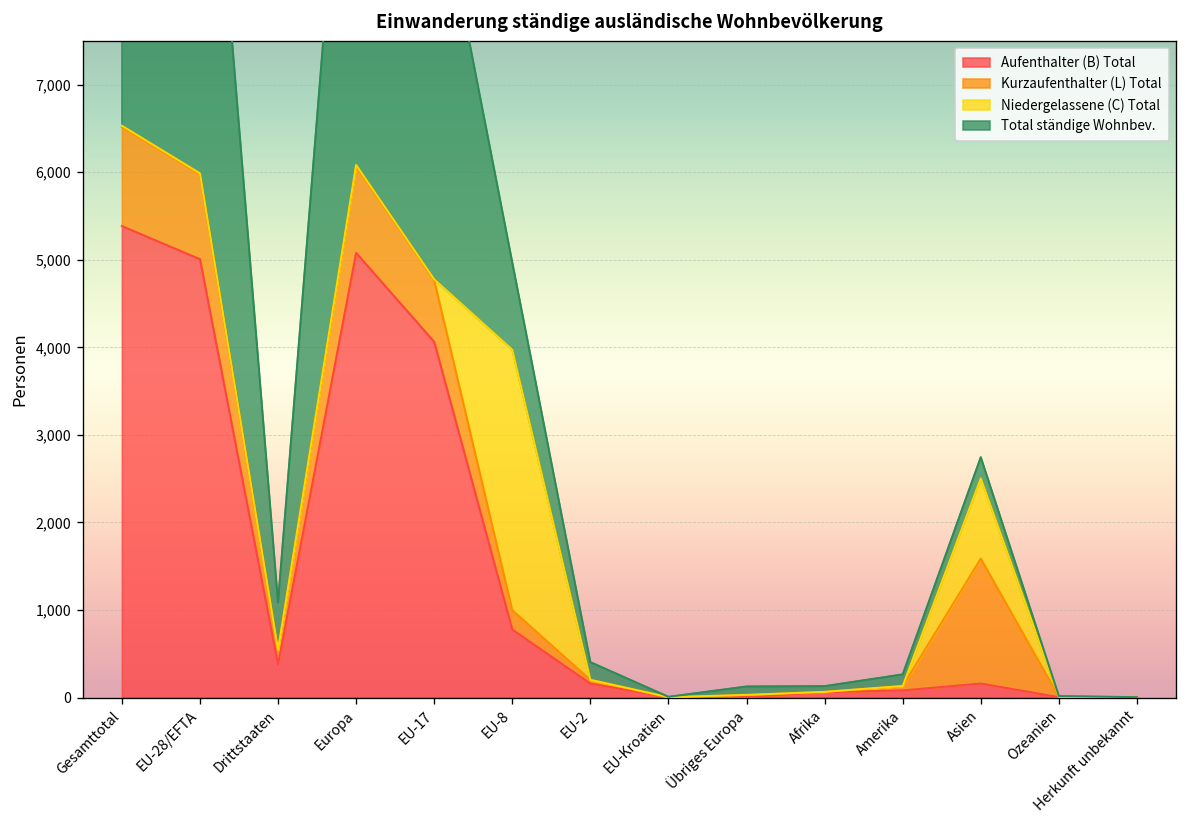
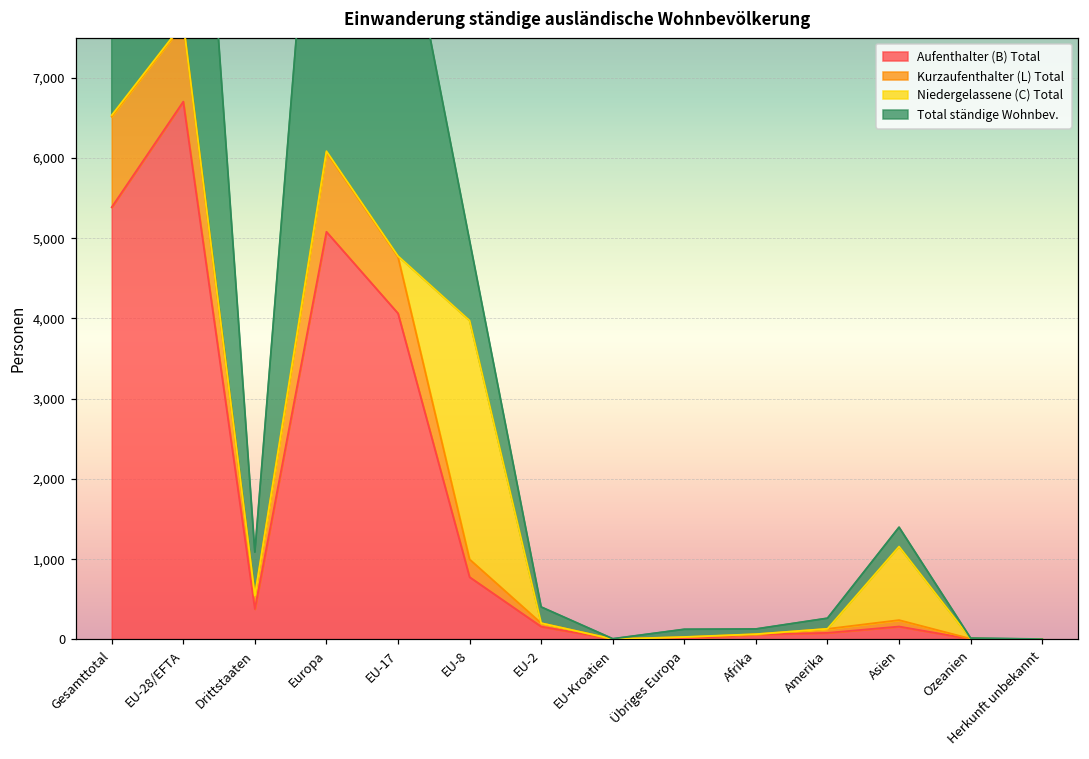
Aufenthalter (B) Total, EU-28/EFTA: 5,000 -> 6,700
Kurzaufenthalter (L) Total, Asien: 1,400 -> 100
